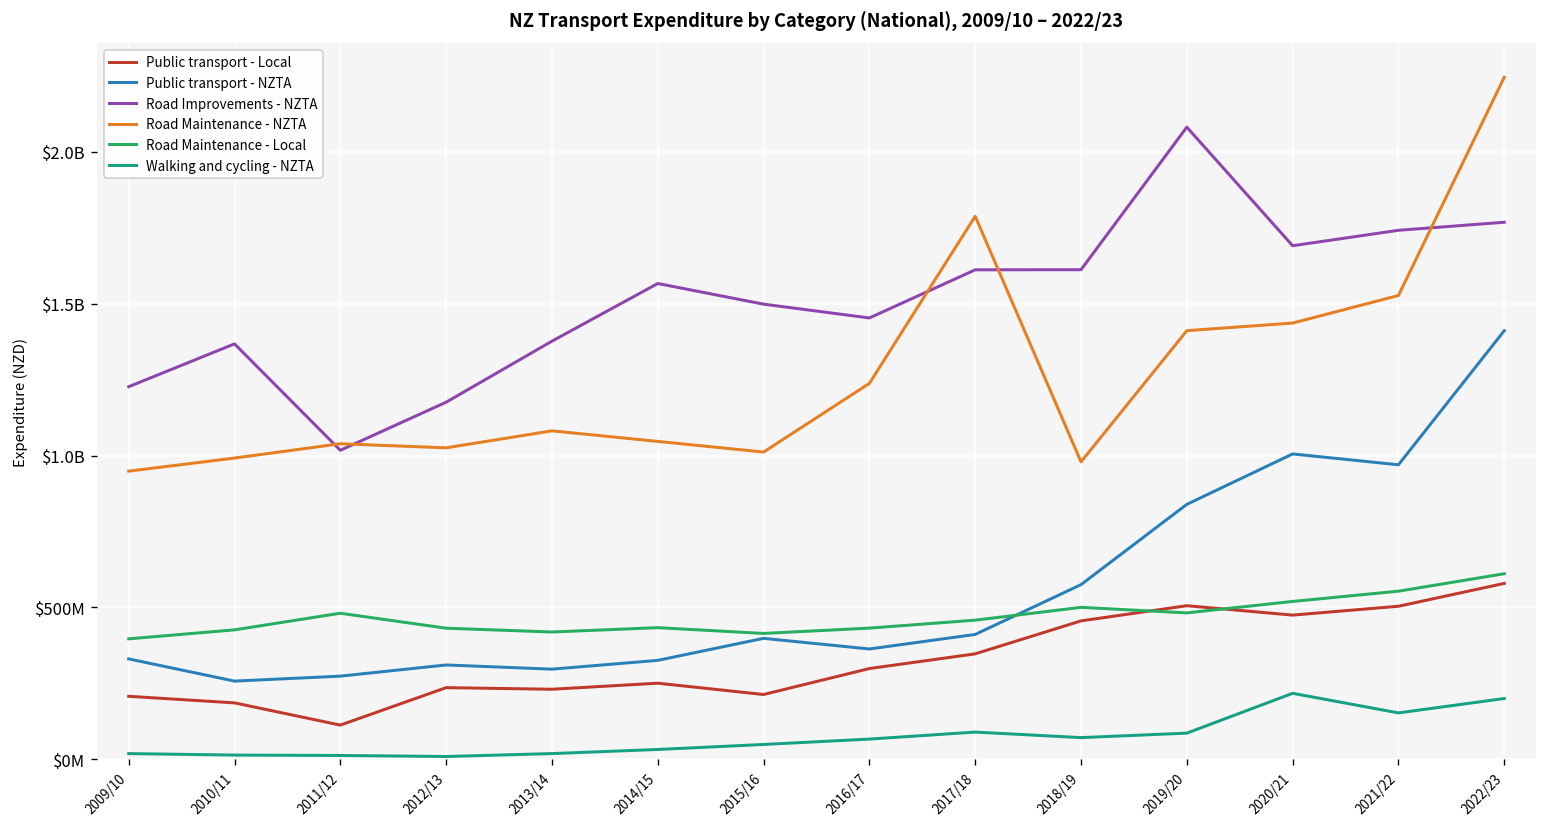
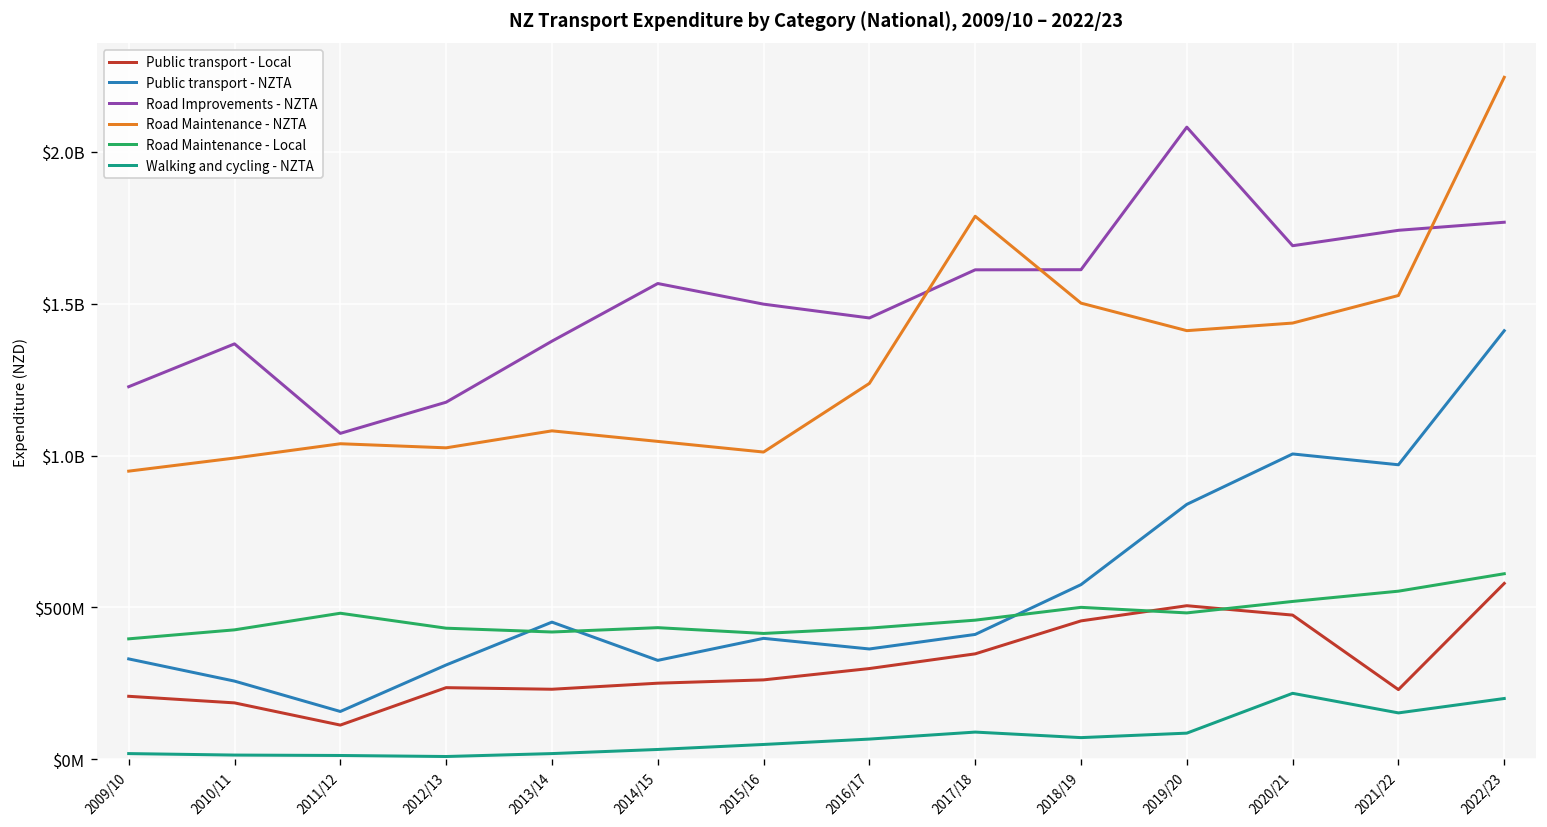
Public transport - NZTA, 2011/12: $270000000 -> $160000000
Road Improvements - NZTA, 2011/12: $1020000000 -> $1070000000
Public transport - NZTA, 2013/14: $300000000 -> $450000000
Public transport - Local, 2015/16: $210000000 -> $260000000
Road Maintenance - NZTA, 2018/19: $980000000 -> $1500000000
Public transport - Local, 2021/22: $500000000 -> $230000000
